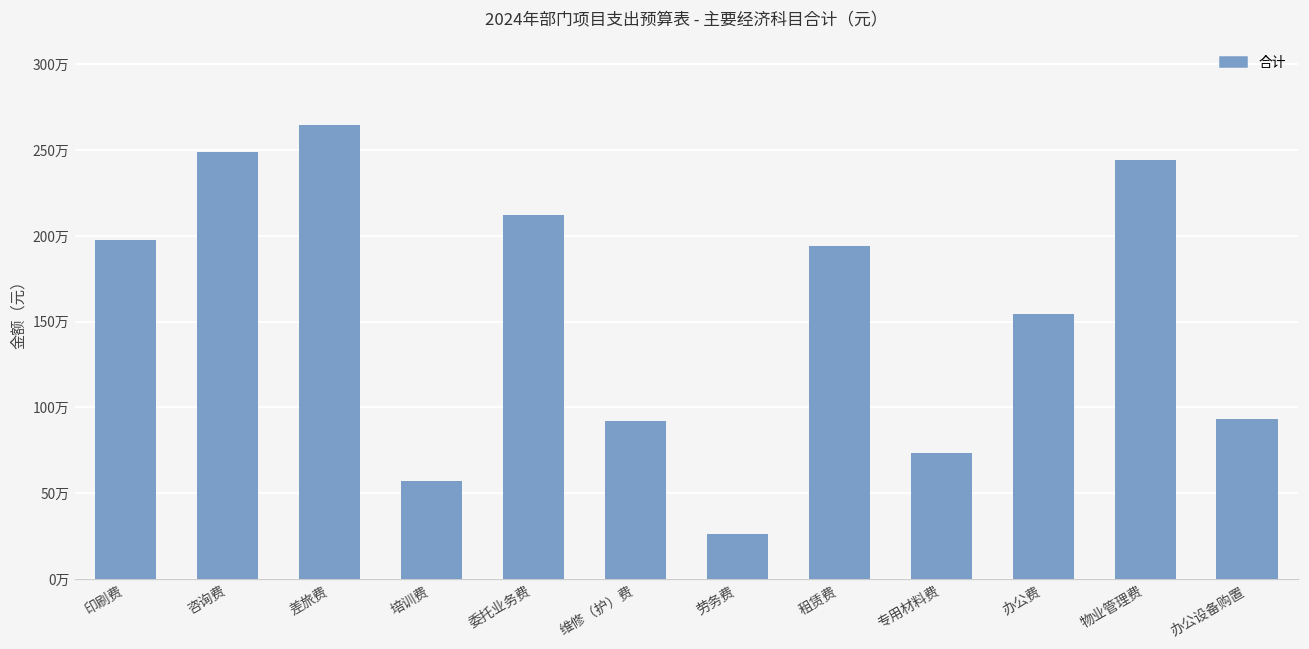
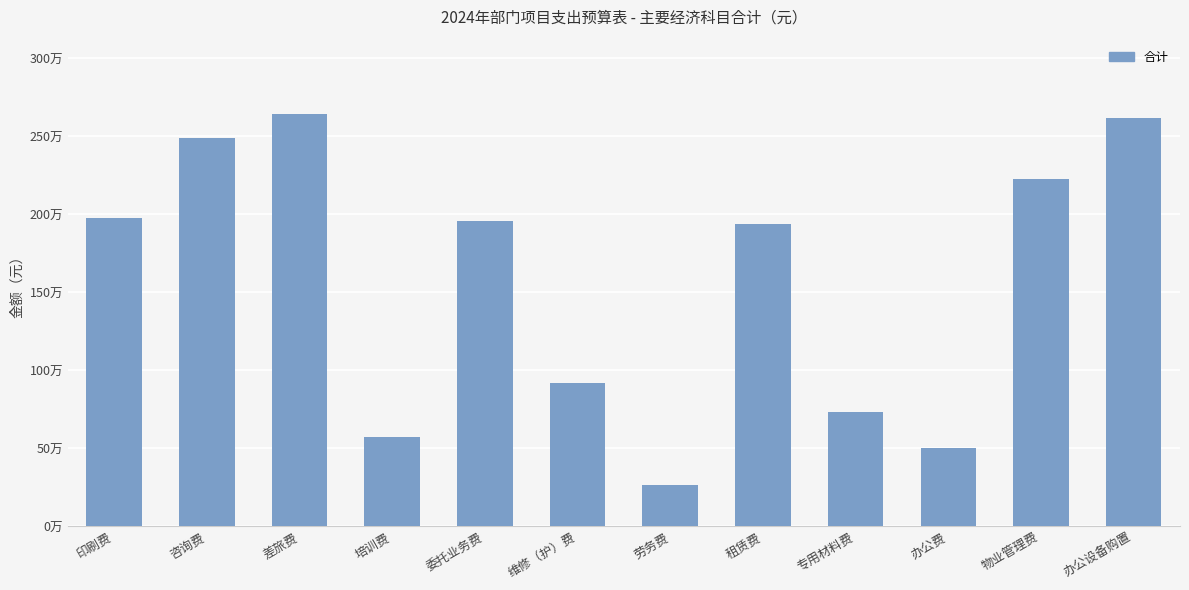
委托业务费: 212万 -> 196万
办公费: 155万 -> 50万
物业管理费: 244万 -> 223万
办公设备购置: 93万 -> 262万
